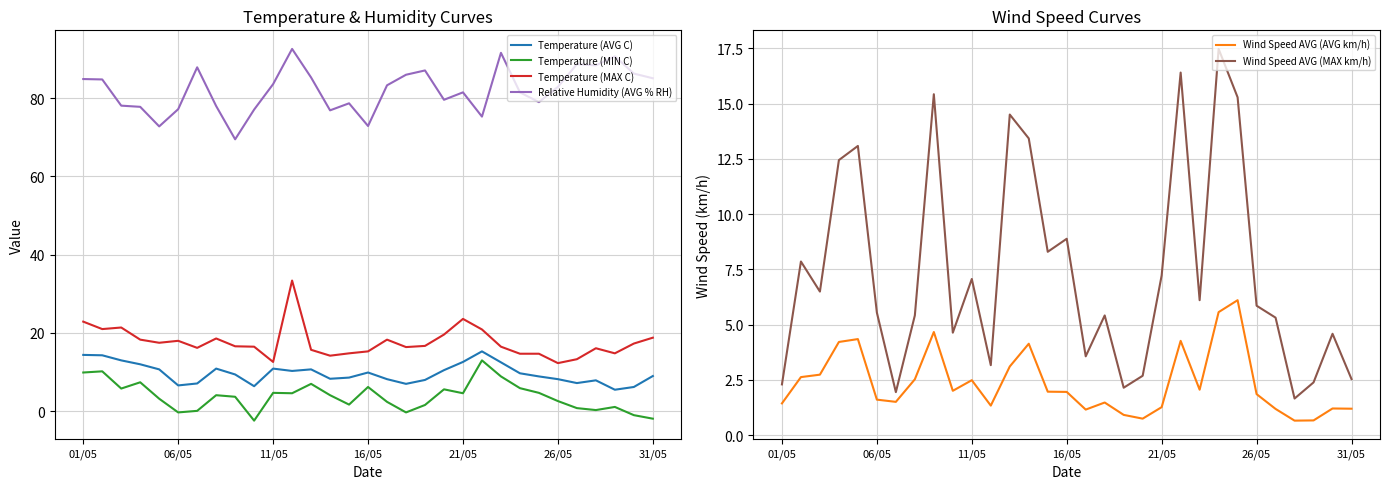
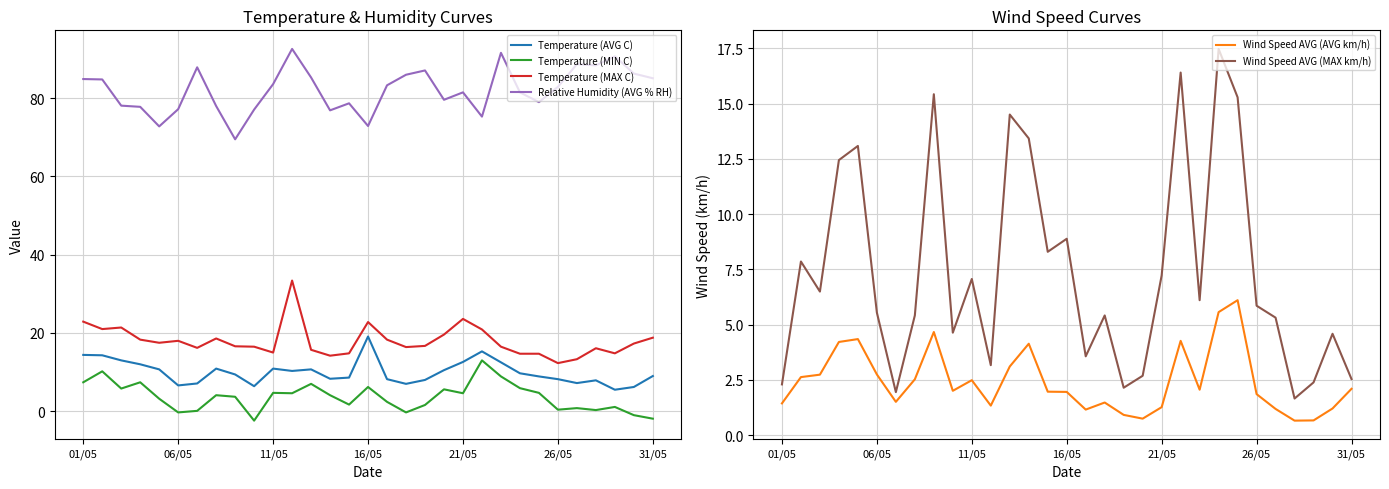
Temperature & Humidity Curves, Temperature (MIN C), 01/05: 10 -> 7
Temperature & Humidity Curves, Temperature (MAX C), 11/05: 13 -> 15
Temperature & Humidity Curves, Temperature (AVG C), 16/05: 10 -> 19
Temperature & Humidity Curves, Temperature (MAX C), 16/05: 15 -> 23
Temperature & Humidity Curves, Temperature (MIN C), 26/05: 3 -> 0
Wind Speed Curves, Wind Speed AVG (AVG km/h), 06/05: 1.6 -> 2.8
Wind Speed Curves, Wind Speed AVG (AVG km/h), 31/05: 1.2 -> 2.1
